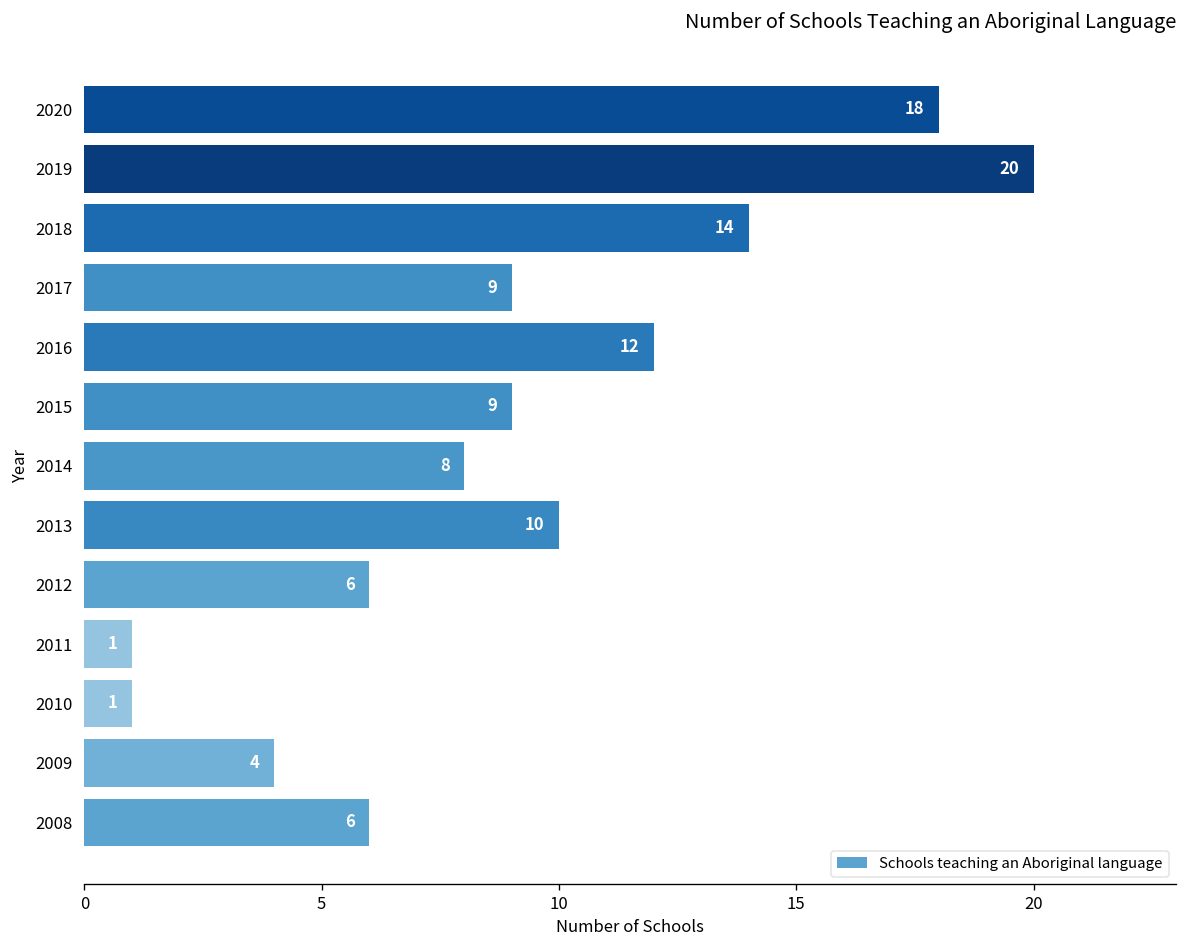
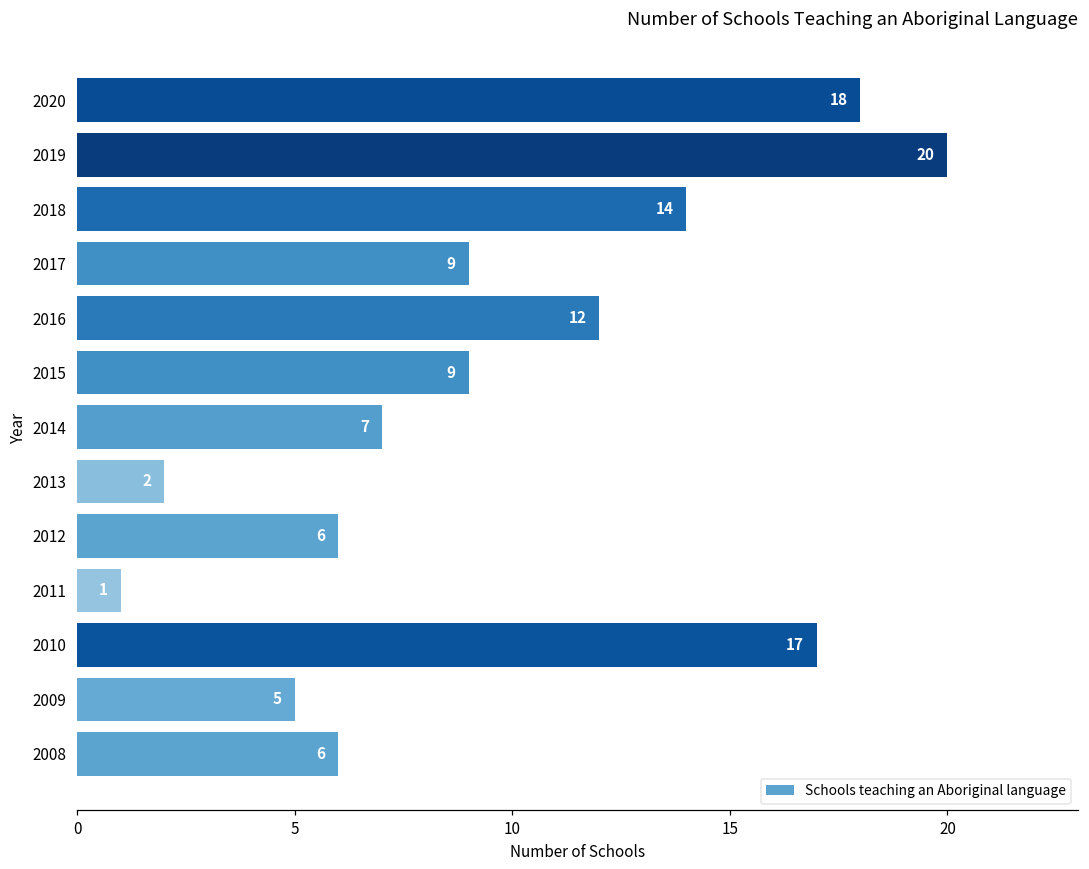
2014: 8 -> 7
2013: 10 -> 2
2010: 1 -> 17
2009: 4 -> 5
